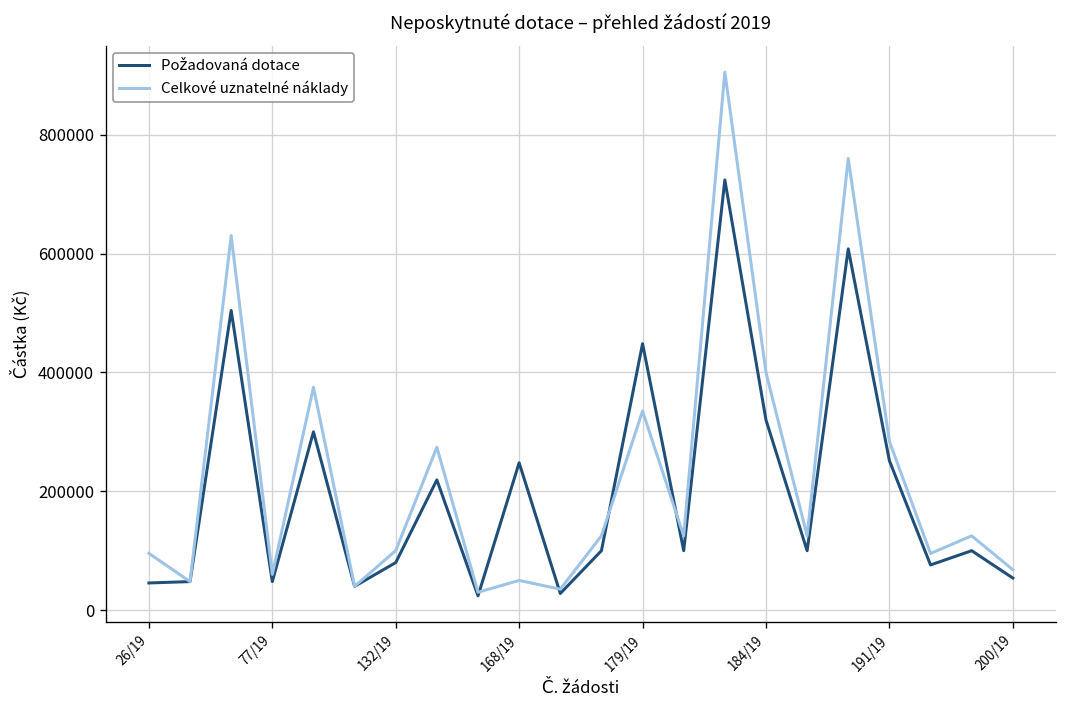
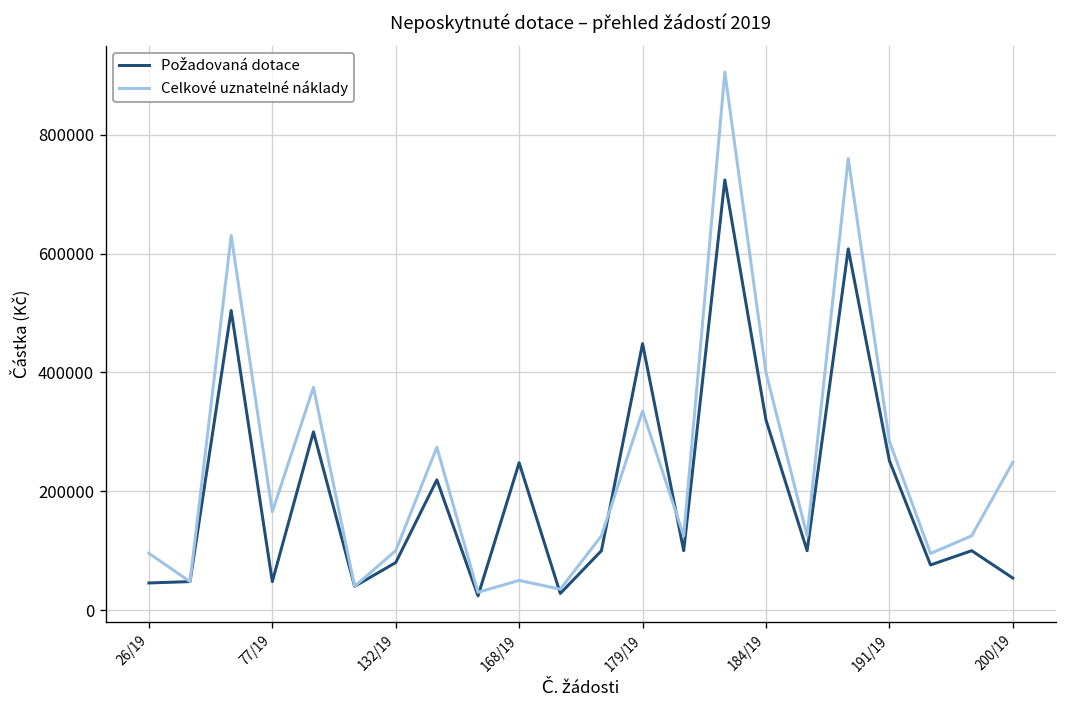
Celkové uznatelné náklady, 77/19: 60000 -> 170000
Celkové uznatelné náklady, 200/19: 70000 -> 250000
